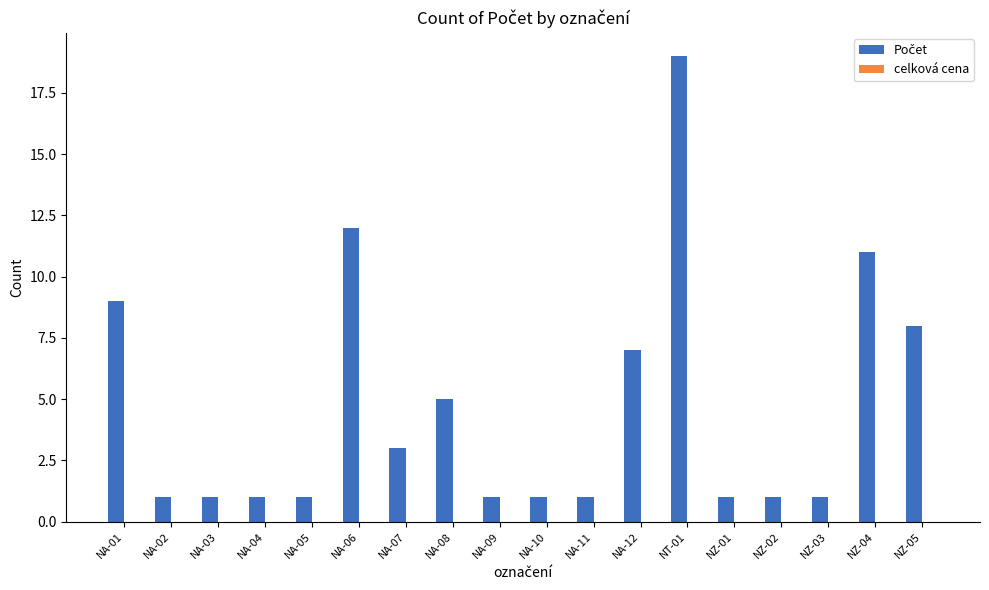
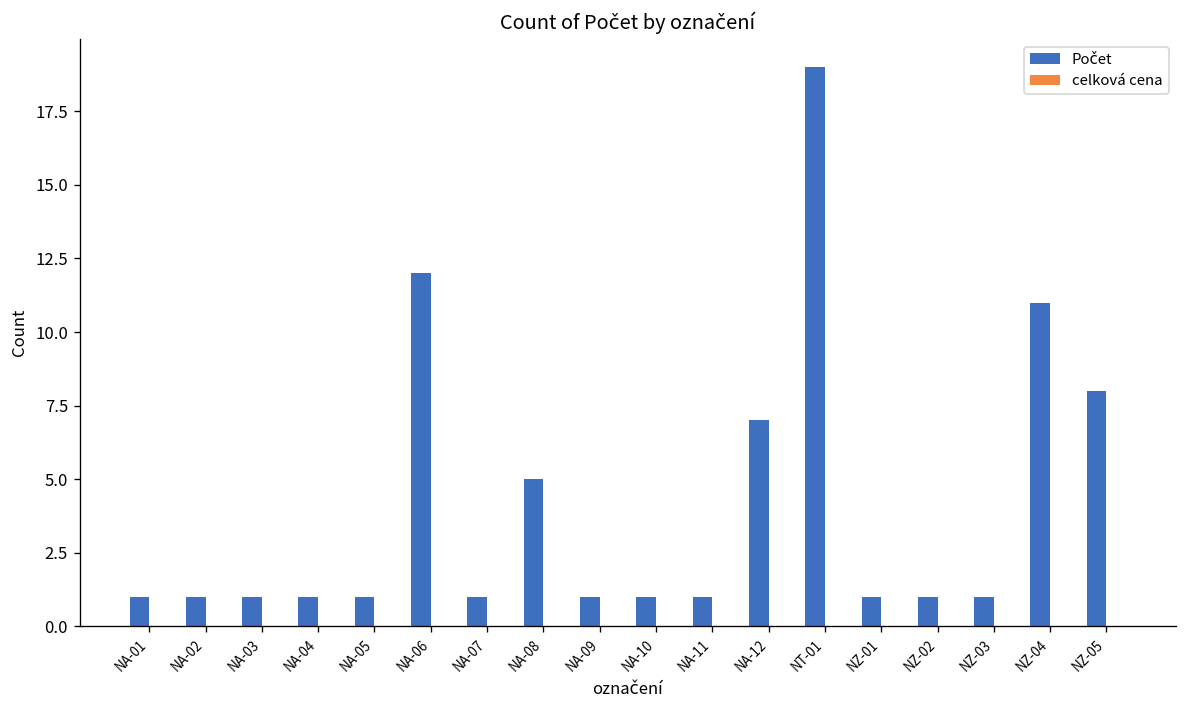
Počet, NA-01: 9 -> 1
Počet, NA-07: 3 -> 1
